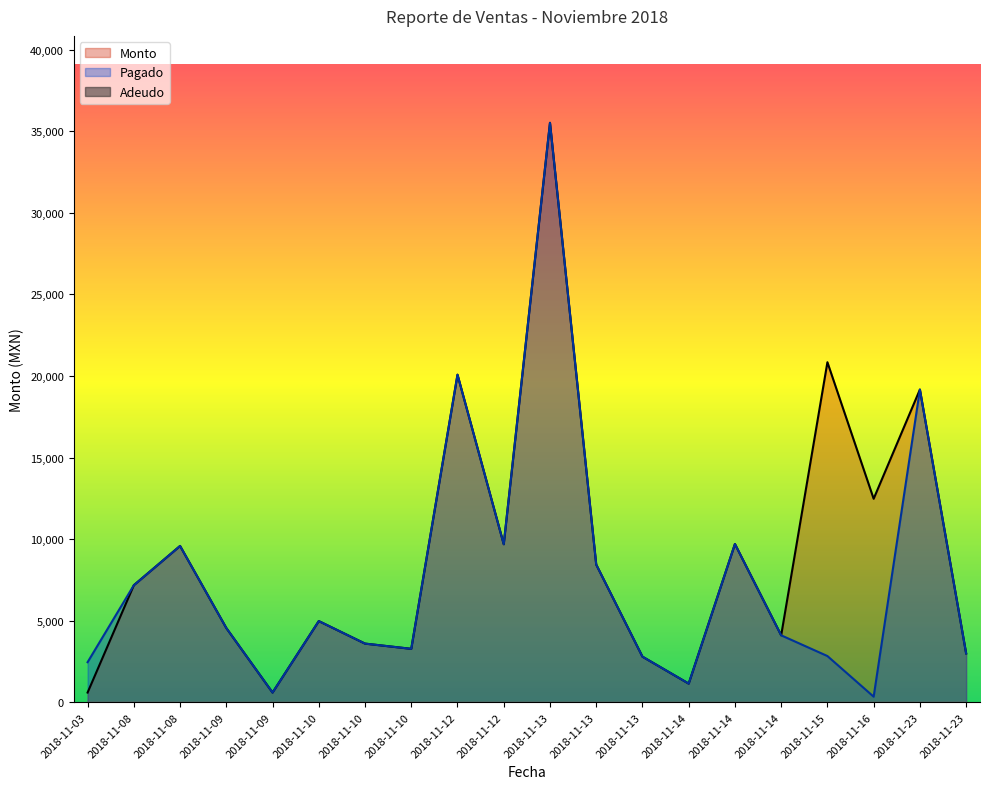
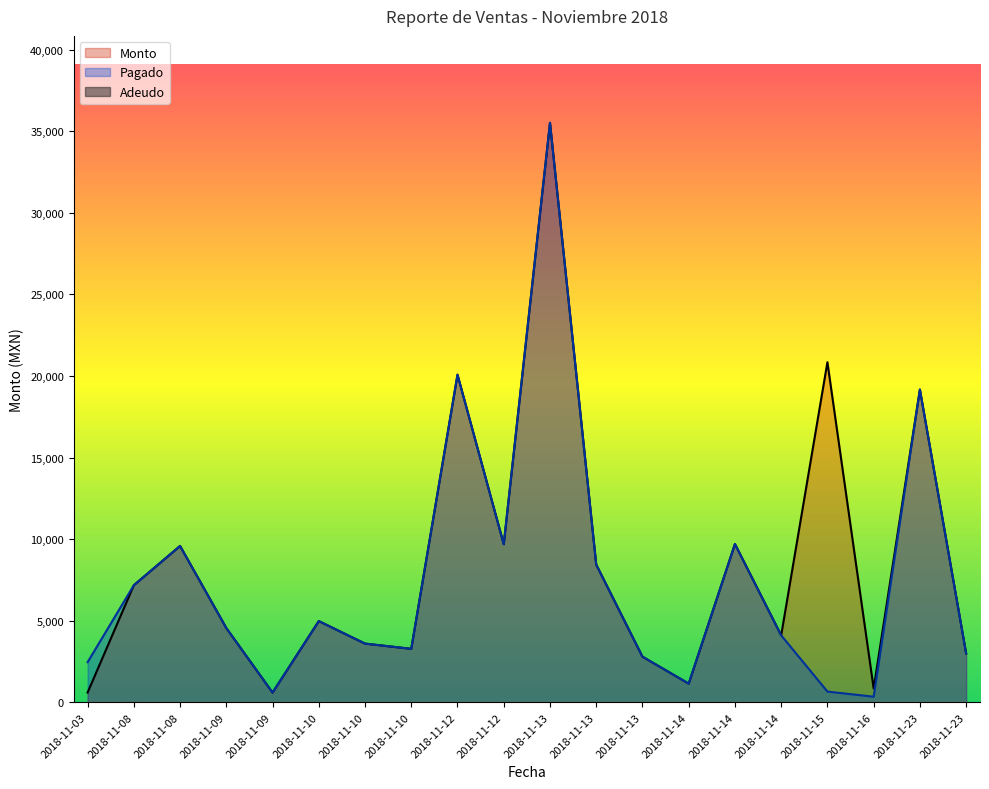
Pagado, 2018-11-15: 2,800 -> 700
Monto, 2018-11-16: 12,500 -> 900
